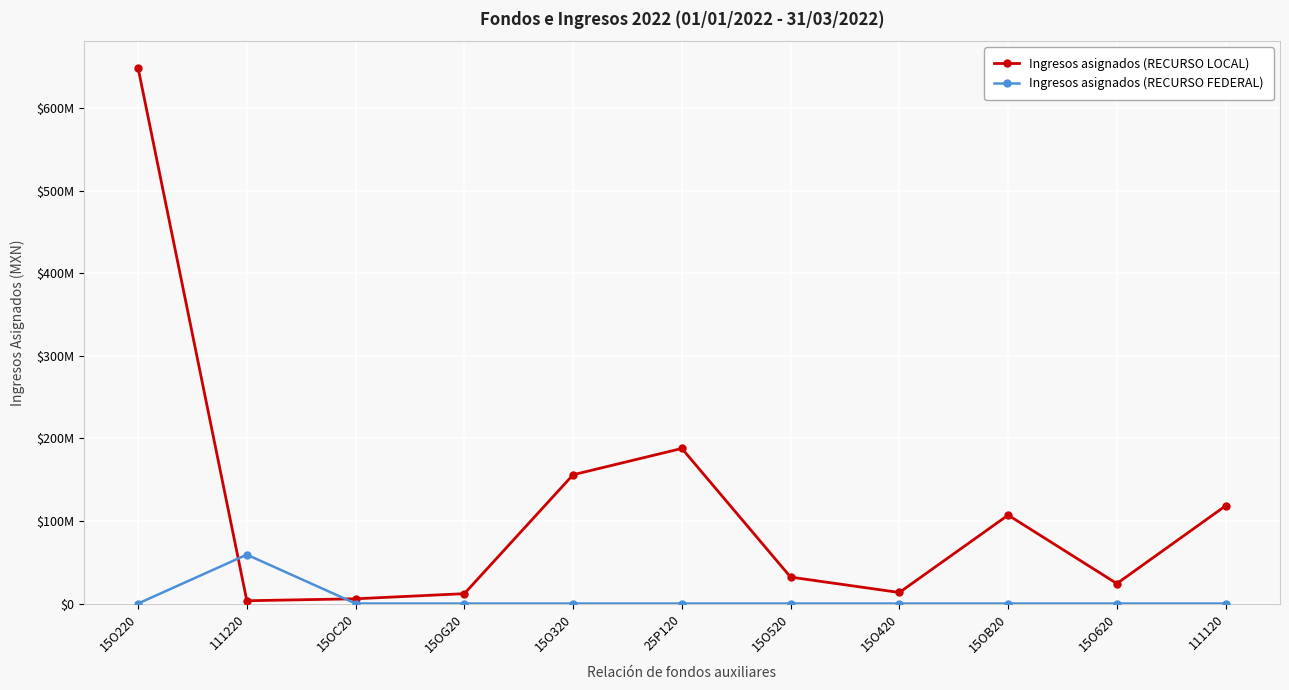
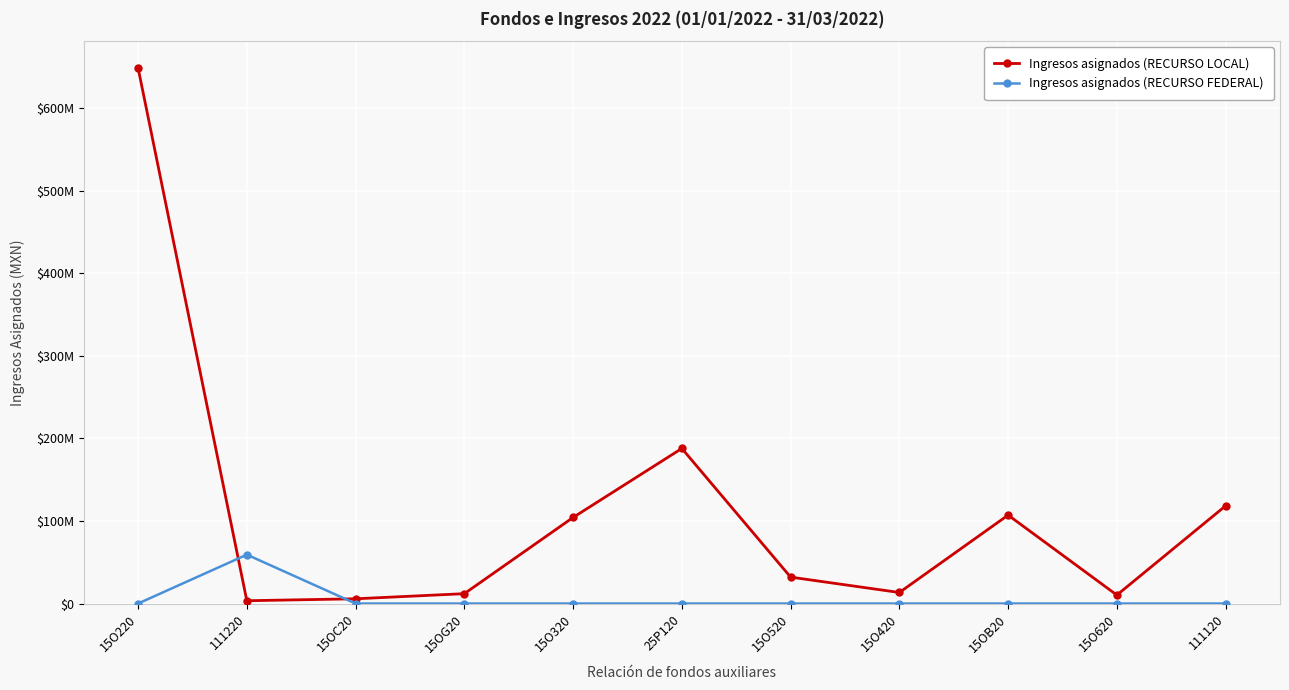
Ingresos asignados (RECURSO LOCAL), 15O320: $160000000 -> $100000000
Ingresos asignados (RECURSO LOCAL), 15O620: $20000000 -> $10000000
